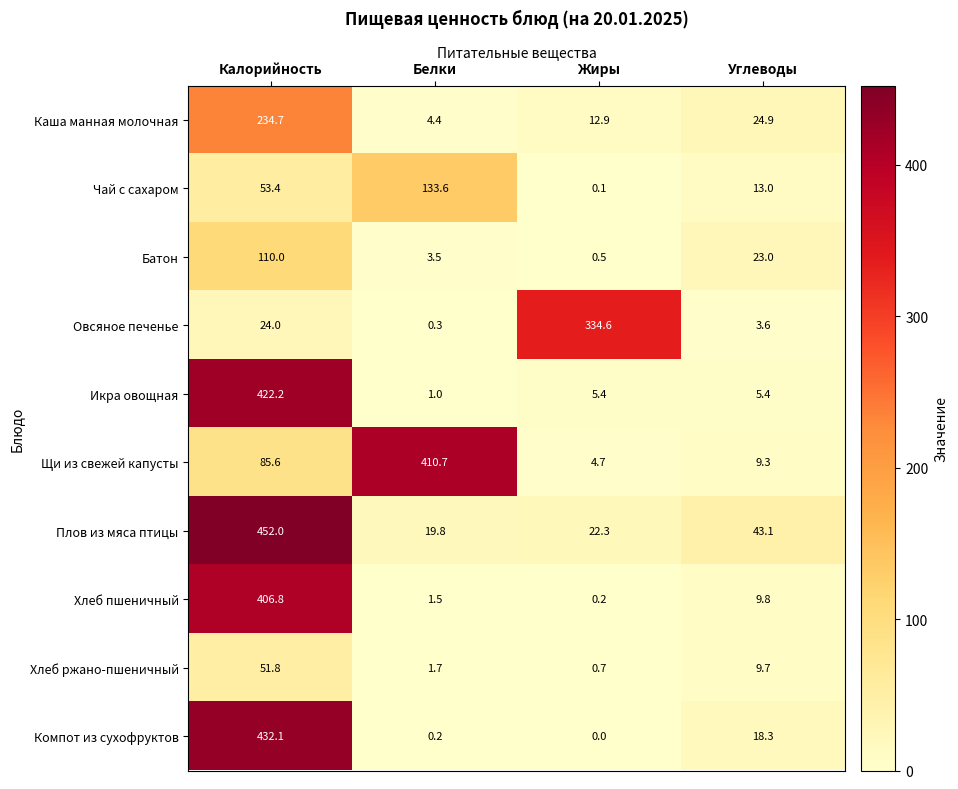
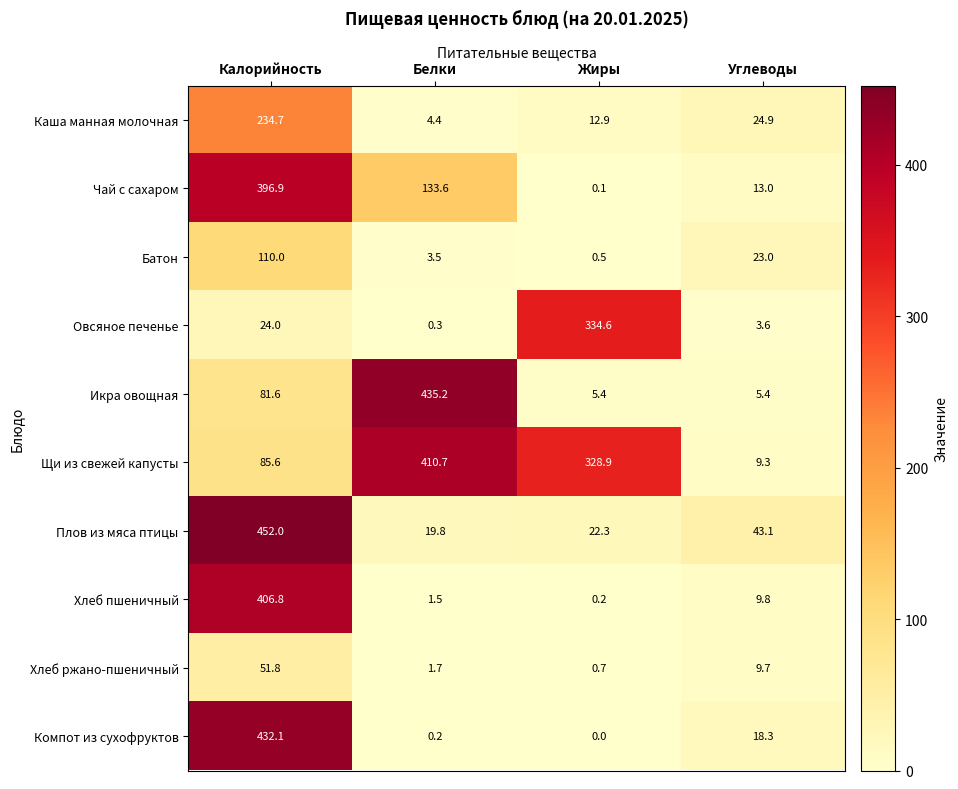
Чай с сахаром, Калорийность: 53.4 -> 396.9
Икра овощная, Калорийность: 422.2 -> 81.6
Икра овощная, Белки: 1.0 -> 435.2
Щи из свежей капусты, Жиры: 4.7 -> 328.9
